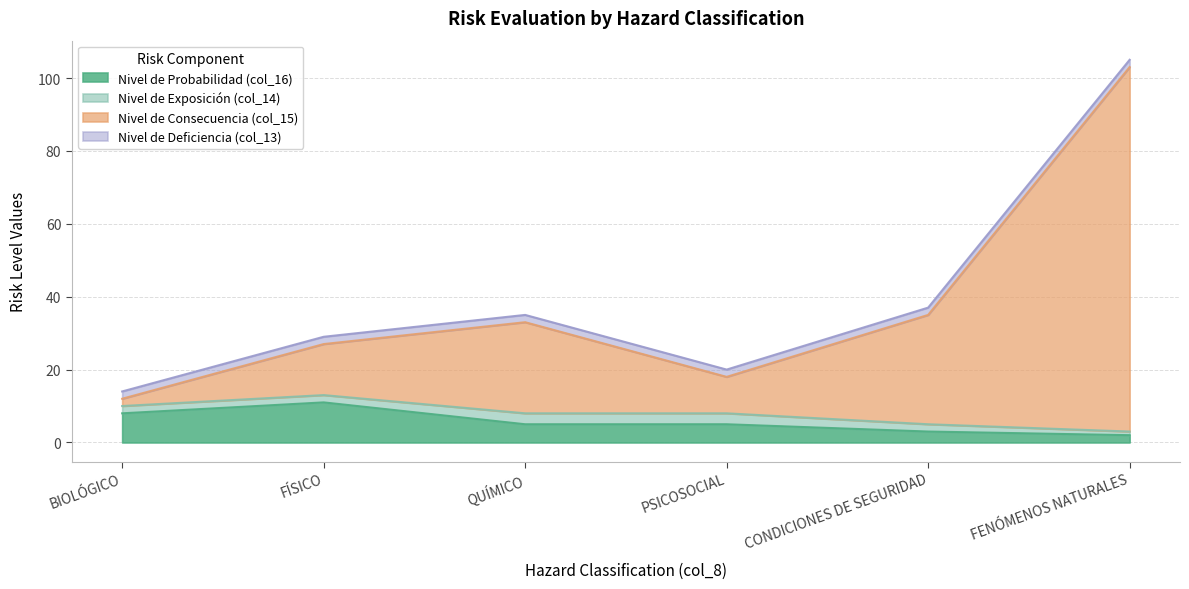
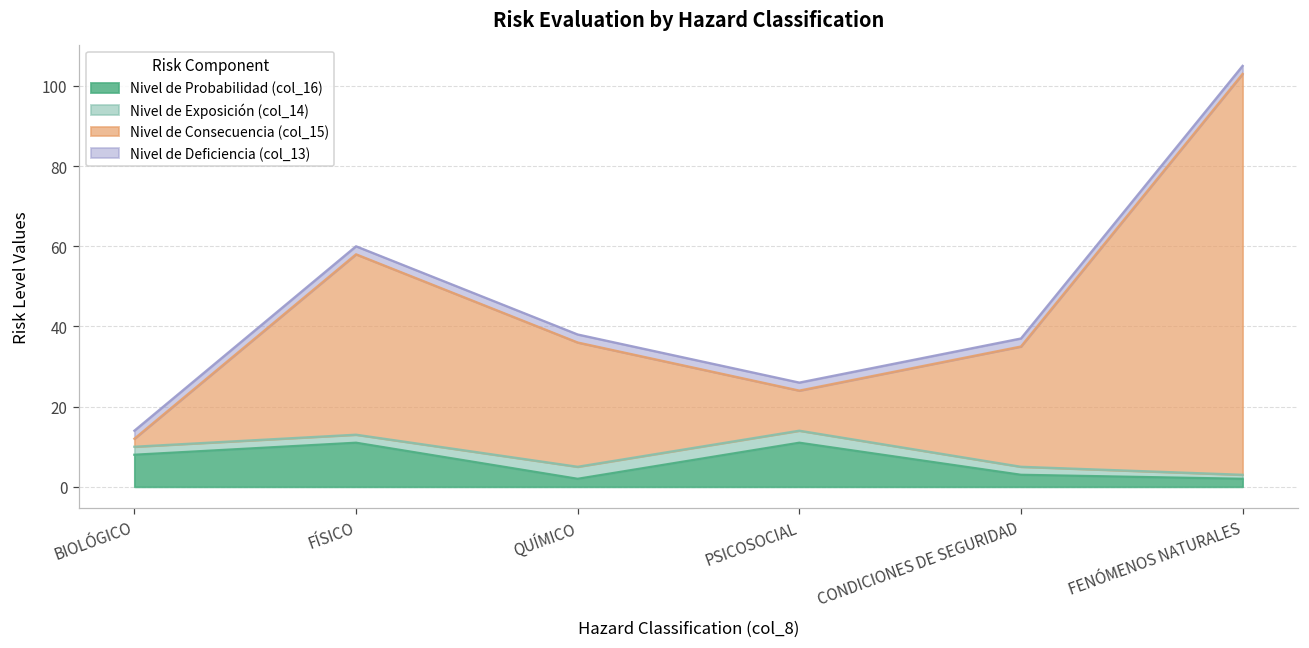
Nivel de Consecuencia (col_15), FÍSICO: 14 -> 45
Nivel de Probabilidad (col_16), QUÍMICO: 5 -> 2
Nivel de Consecuencia (col_15), QUÍMICO: 25 -> 31
Nivel de Probabilidad (col_16), PSICOSOCIAL: 5 -> 11
